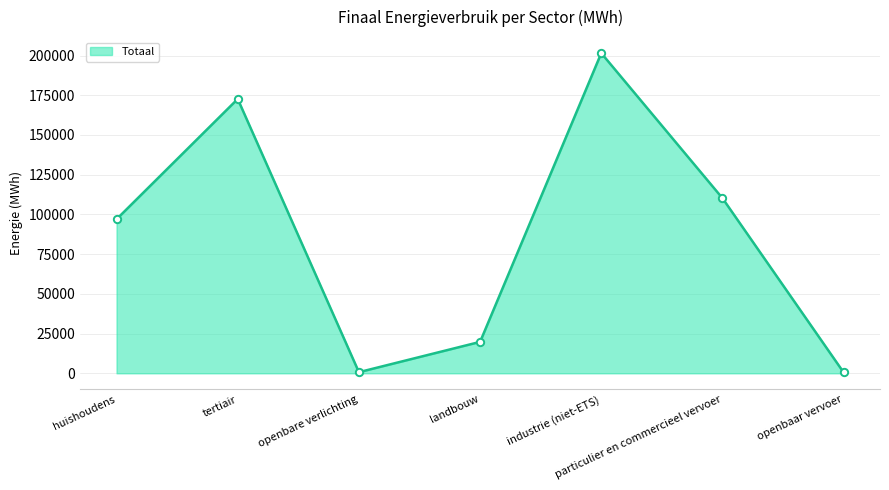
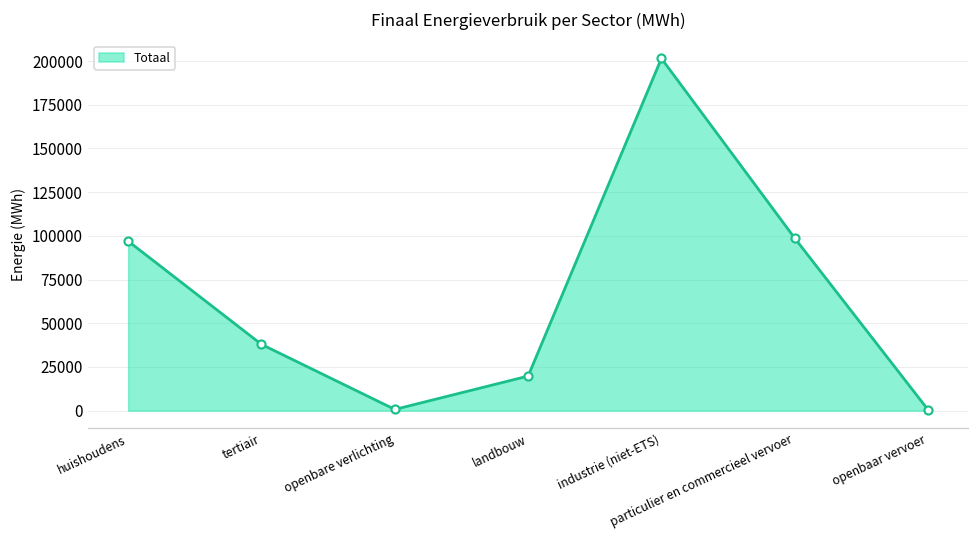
tertiair: 173000 -> 38000
particulier en commercieel vervoer: 110000 -> 99000
